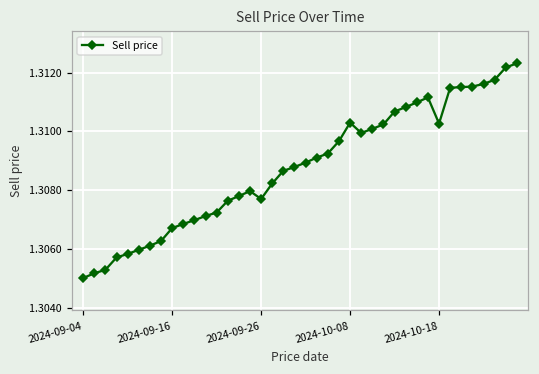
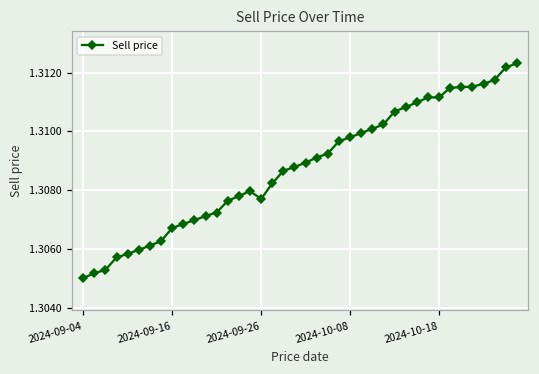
2024-10-08: 1.3103 -> 1.3098
2024-10-18: 1.3103 -> 1.3112
